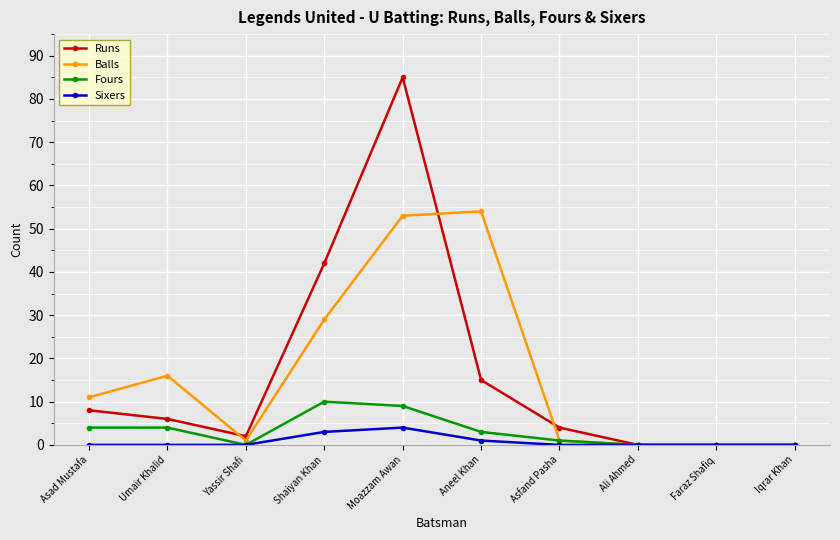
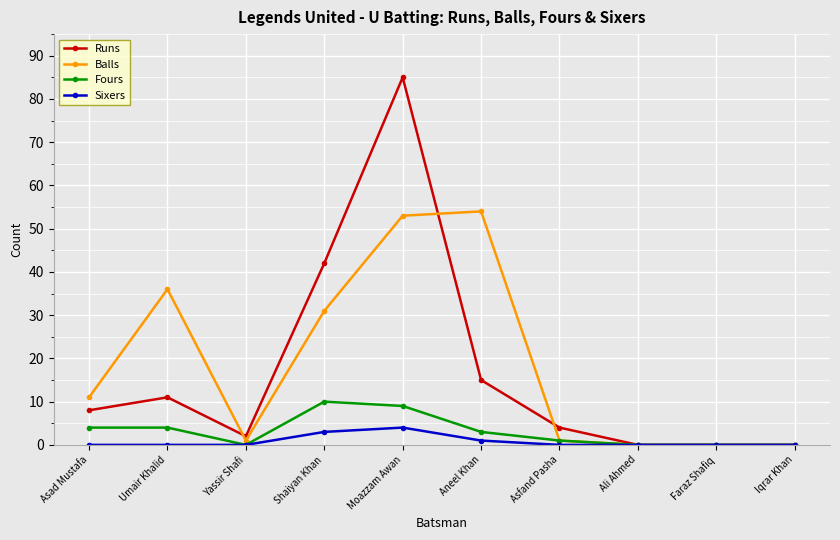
Runs, Umair Khalid: 6 -> 11
Balls, Umair Khalid: 16 -> 36
Balls, Shaiyan Khan: 29 -> 31
